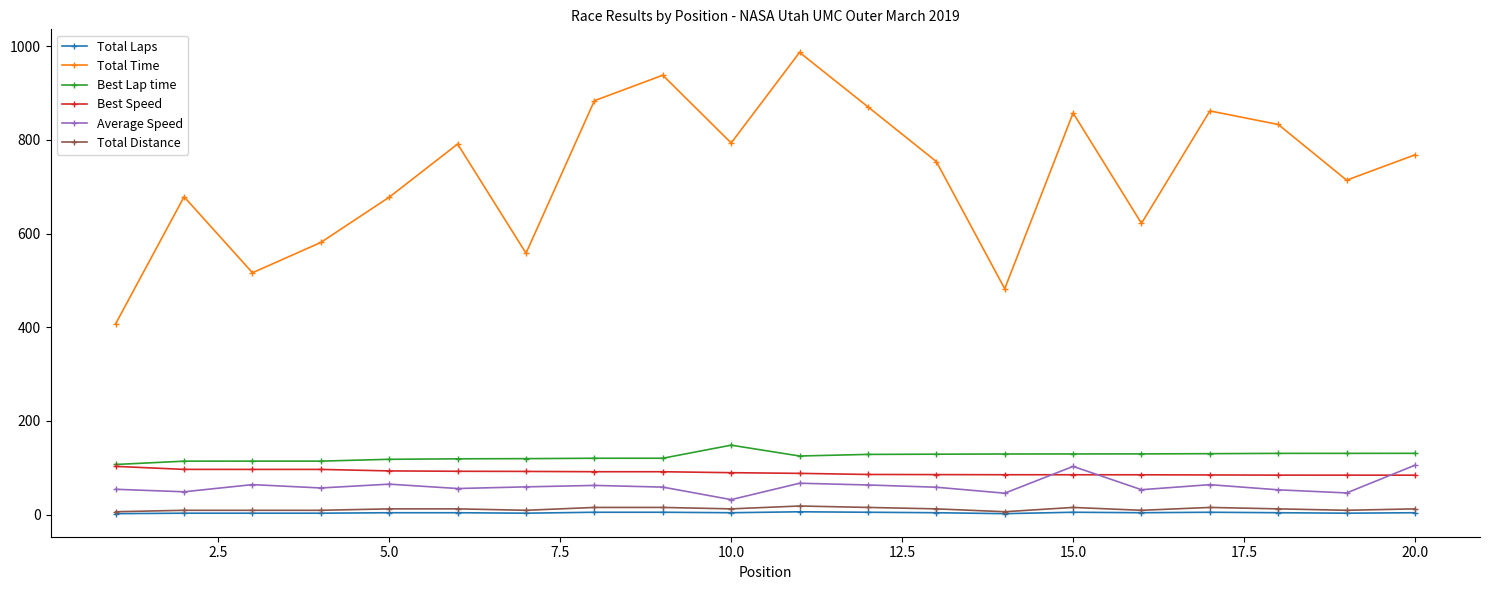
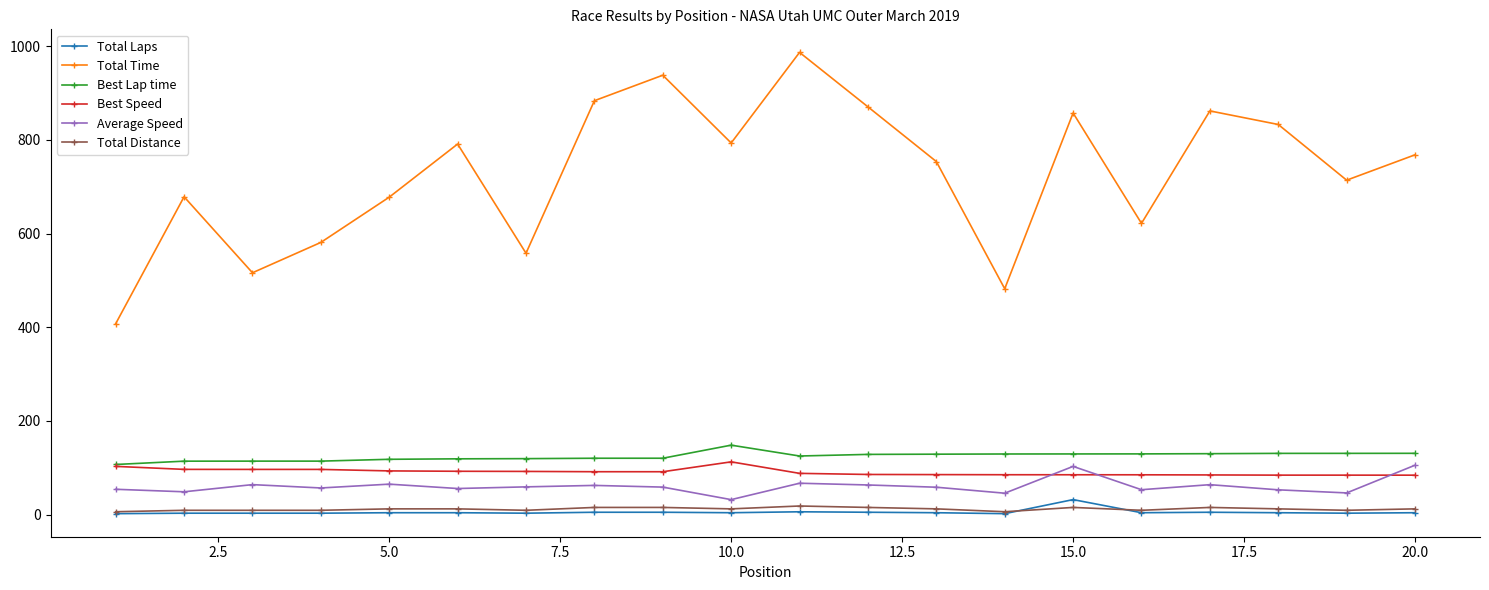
Best Speed, 10.0: 90 -> 110
Total Laps, 15.0: 10 -> 30
